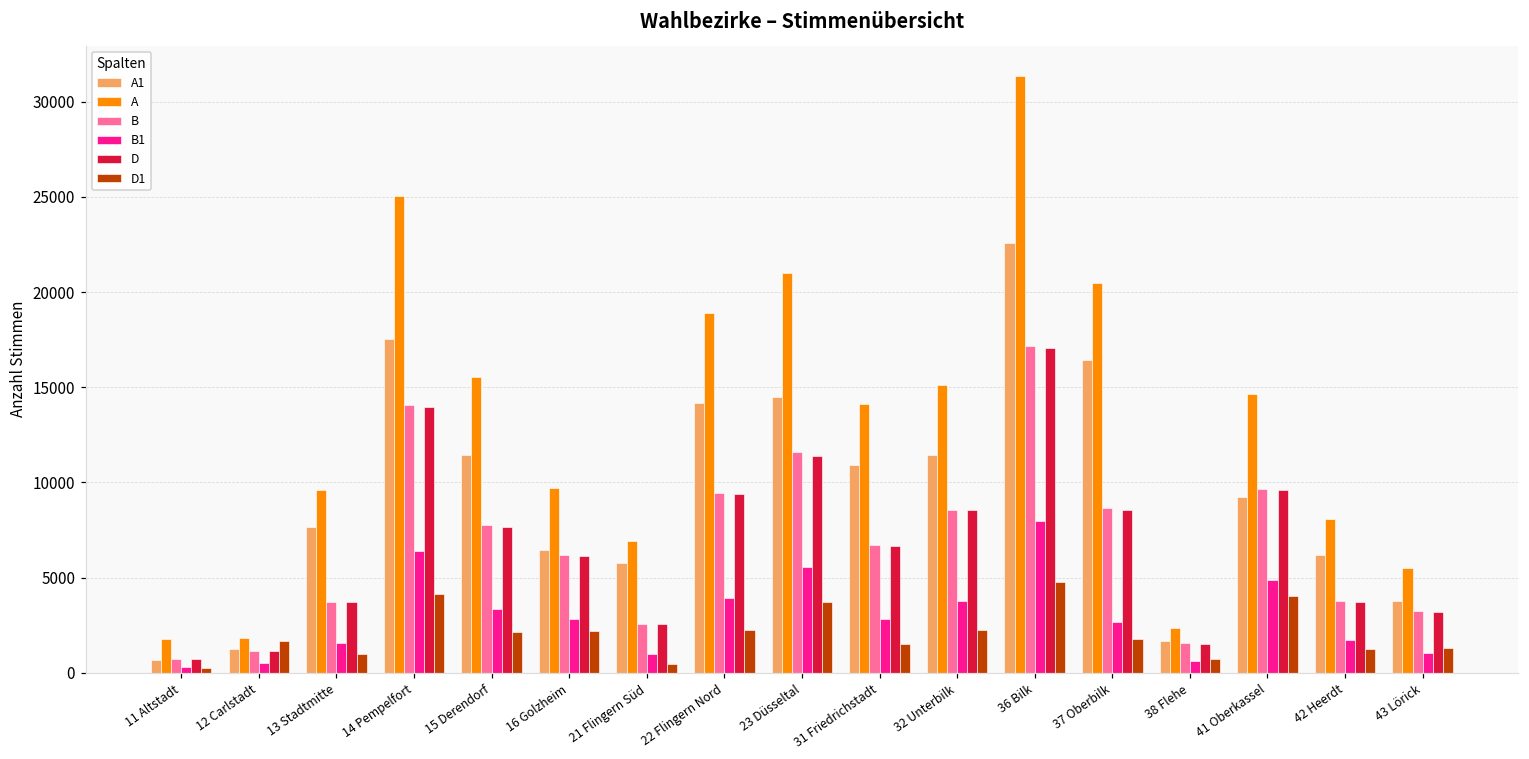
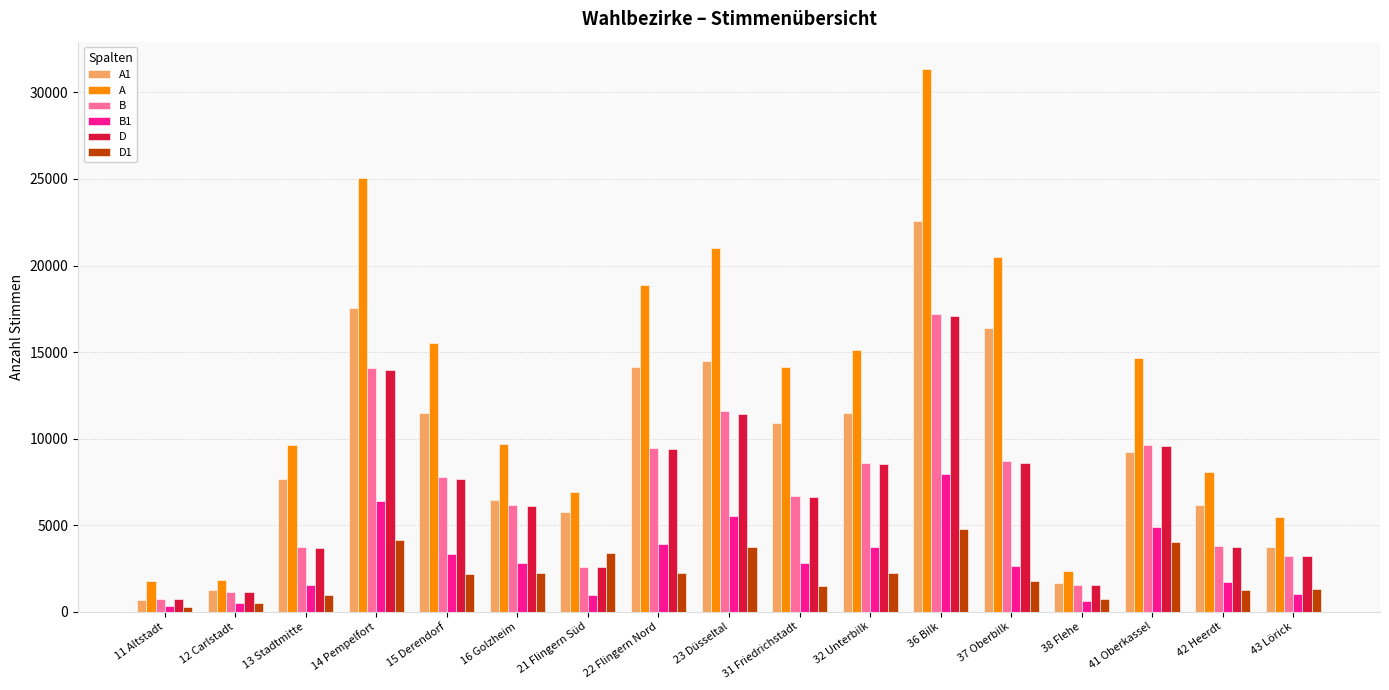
D1, 12 Carlstadt: 1700 -> 500
D1, 21 Flingern Süd: 500 -> 3400
